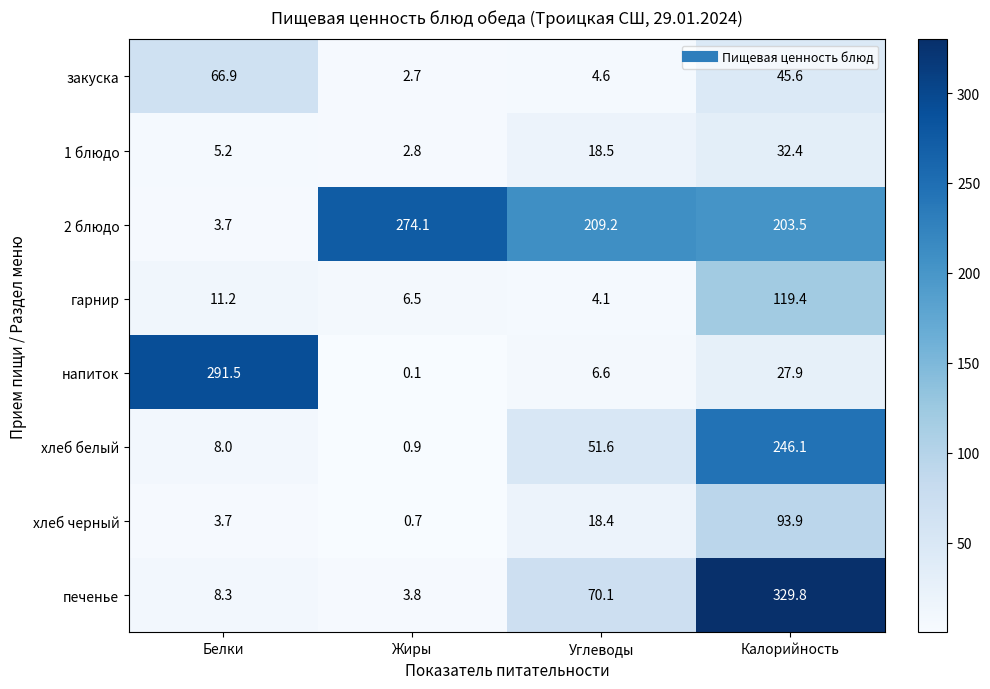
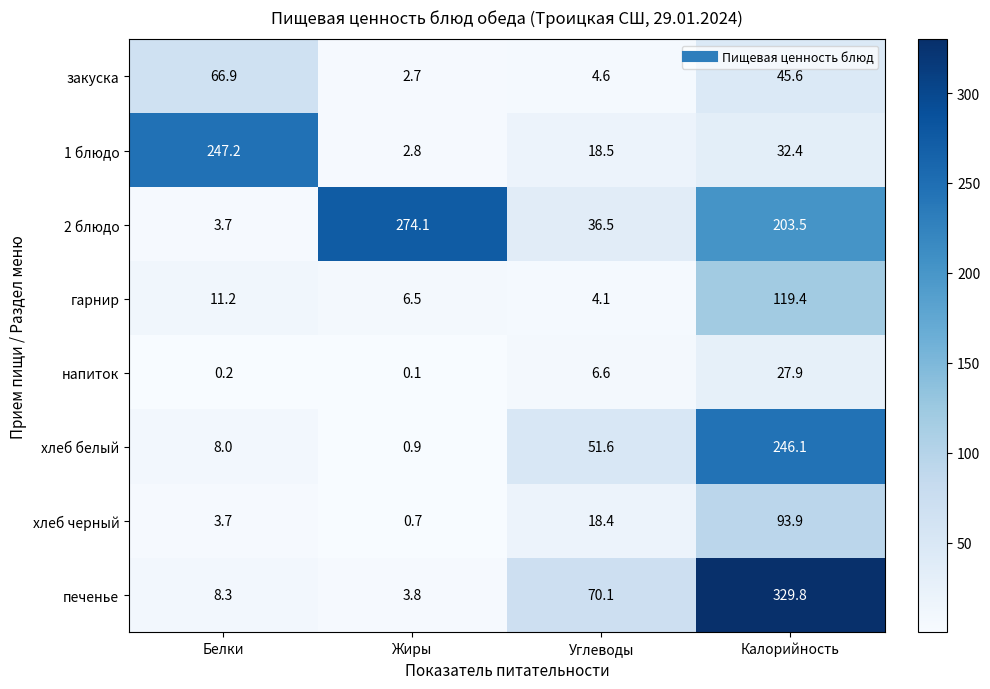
1 блюдо, Белки: 5.2 -> 247.2
2 блюдо, Углеводы: 209.2 -> 36.5
напиток, Белки: 291.5 -> 0.2
